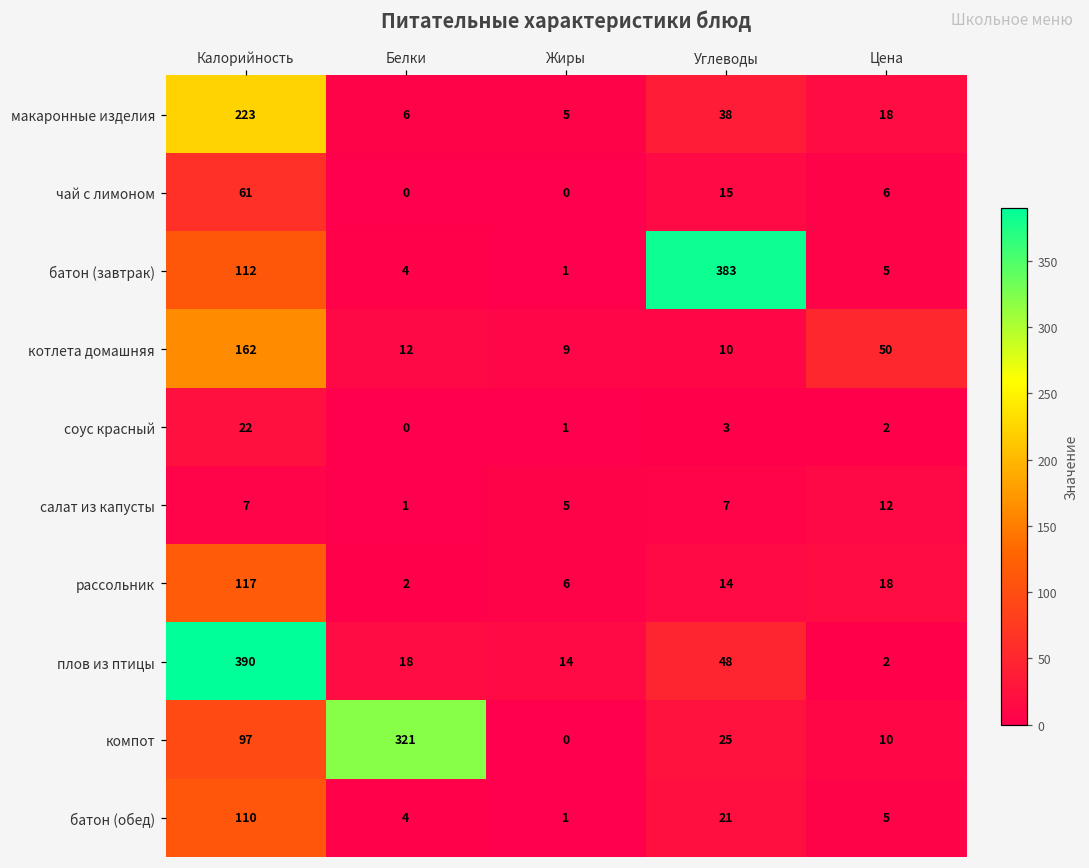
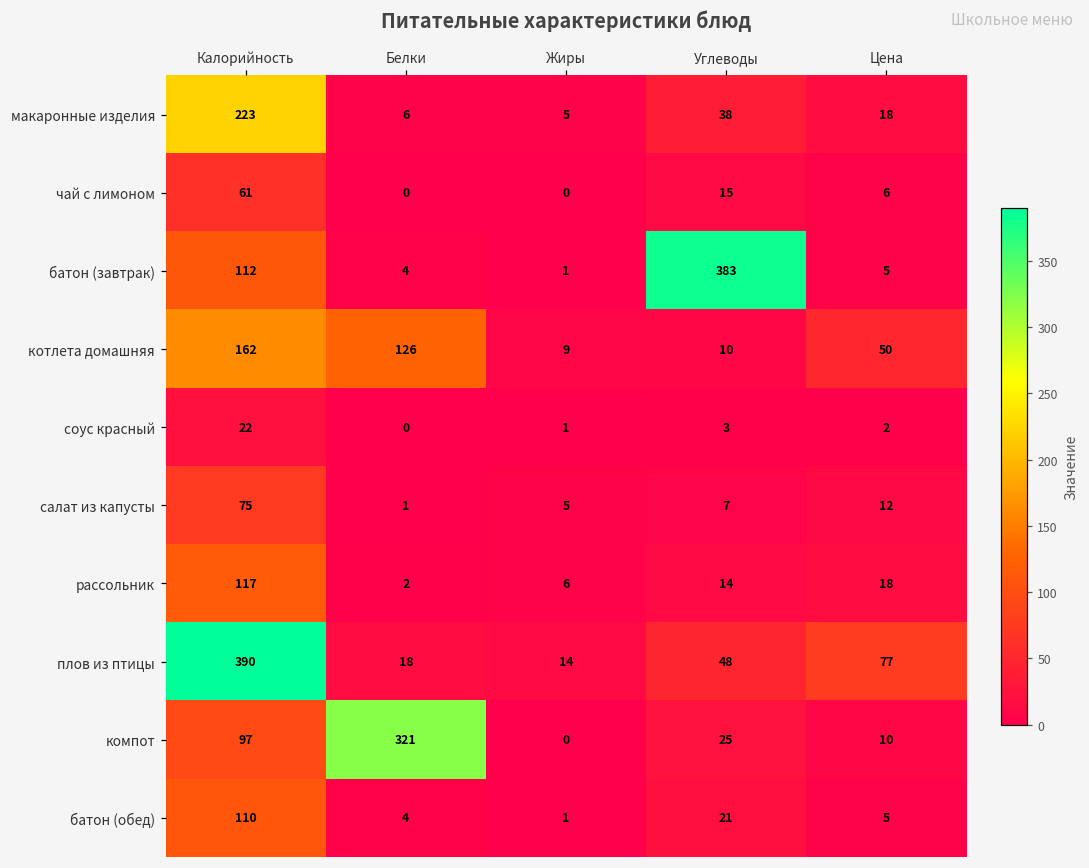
котлета домашняя, Белки: 12 -> 126
салат из капусты, Калорийность: 7 -> 75
плов из птицы, Цена: 2 -> 77
